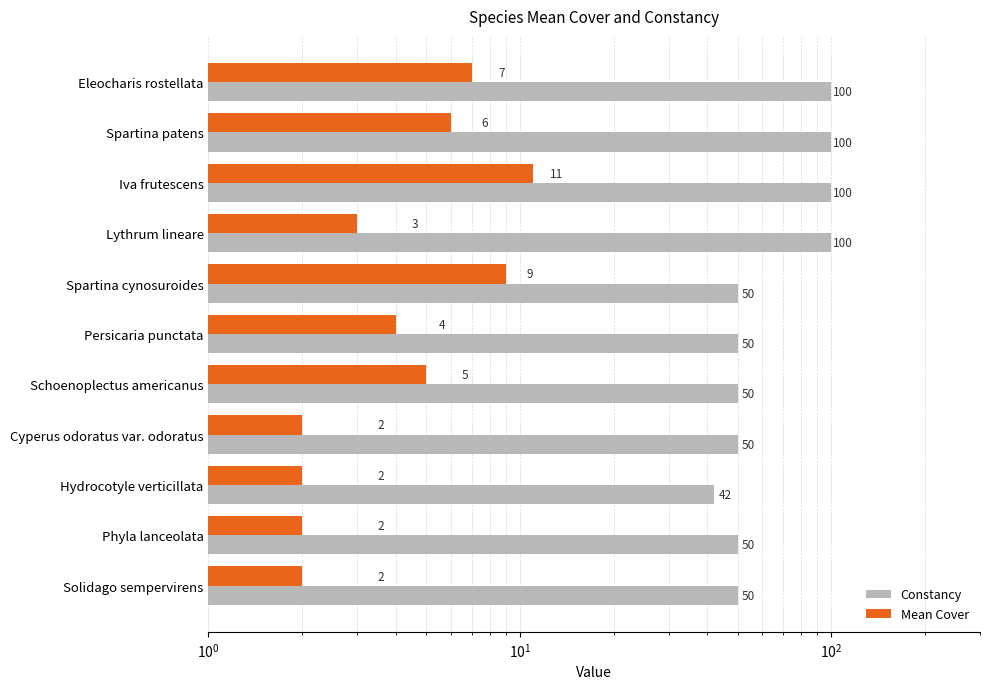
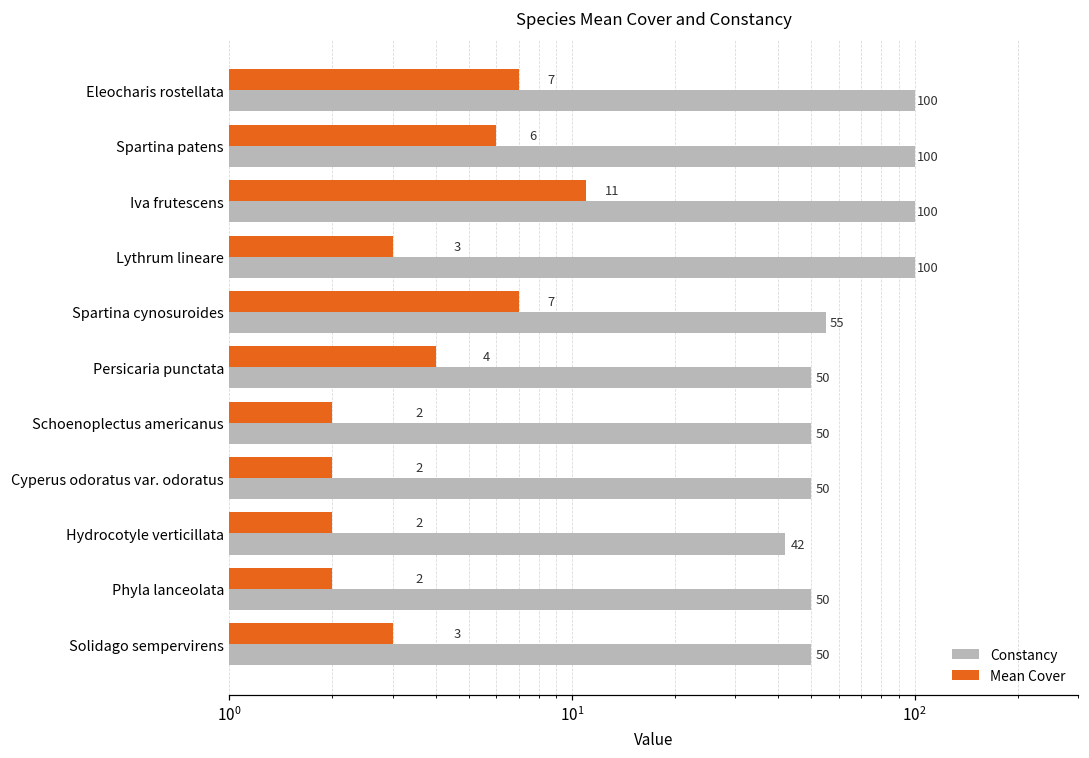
Mean Cover, Spartina cynosuroides: 9 -> 7
Constancy, Spartina cynosuroides: 50 -> 55
Mean Cover, Schoenoplectus americanus: 5 -> 2
Mean Cover, Solidago sempervirens: 2 -> 3
